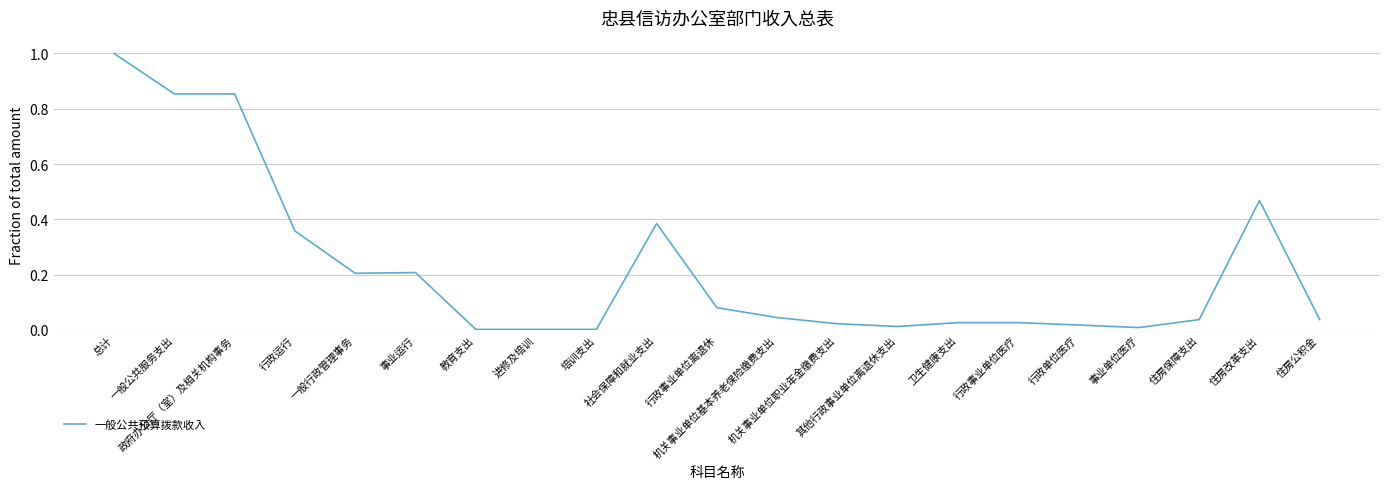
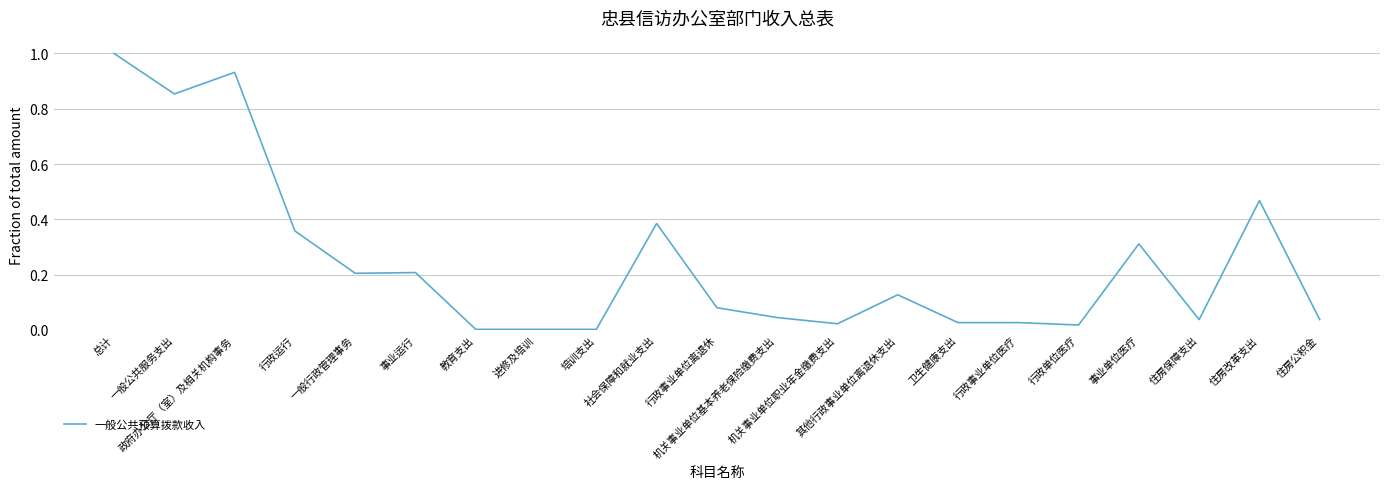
政府办公厅（室）及相关机构事务: 0.85 -> 0.93
其他行政事业单位离退休支出: 0.01 -> 0.13
事业单位医疗: 0.01 -> 0.31
